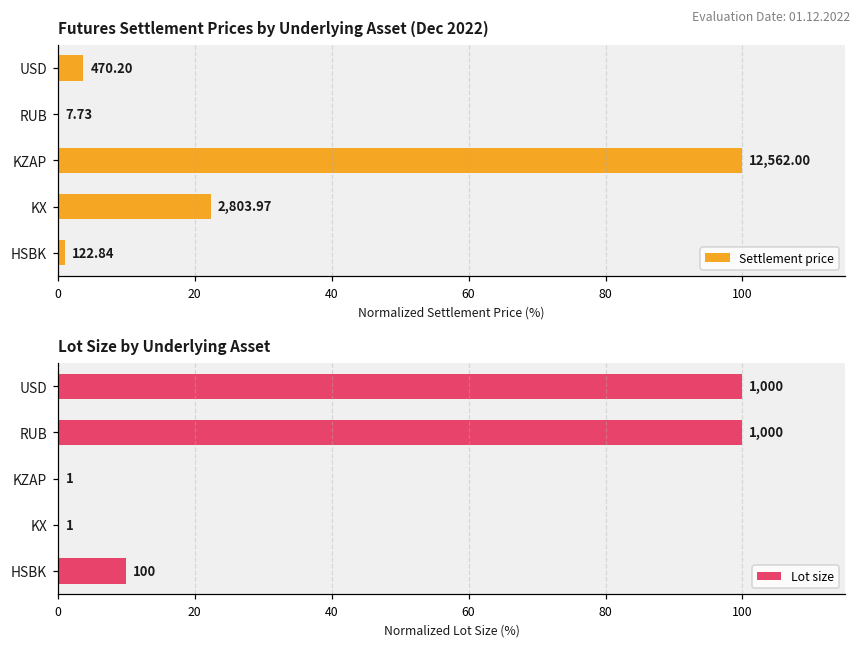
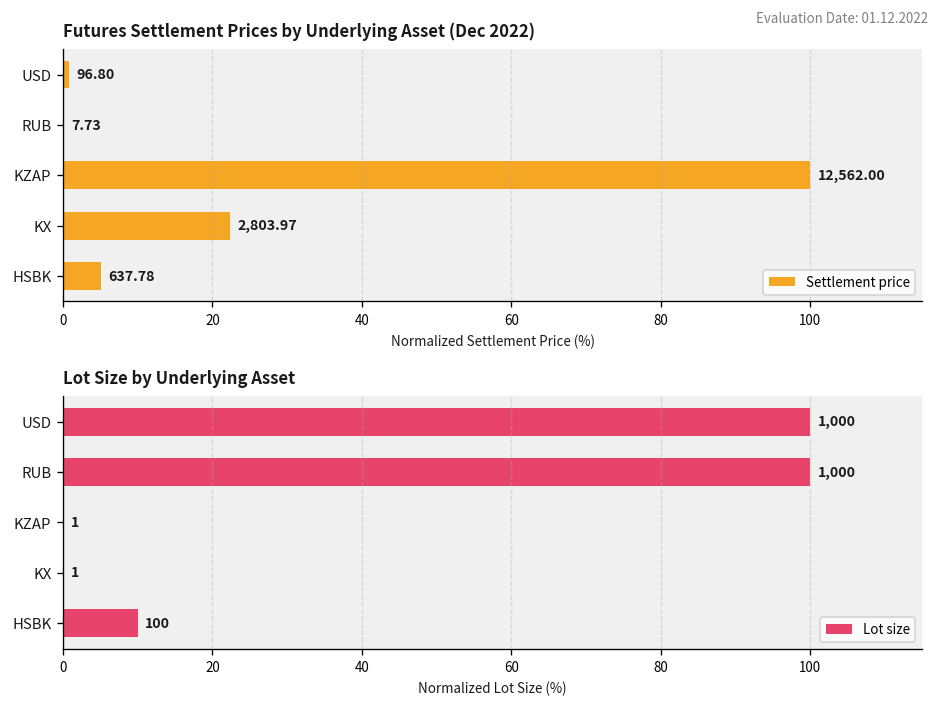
Futures Settlement Prices by Underlying Asset (Dec 2022), USD: 470.20 -> 96.80
Futures Settlement Prices by Underlying Asset (Dec 2022), HSBK: 122.84 -> 637.78
